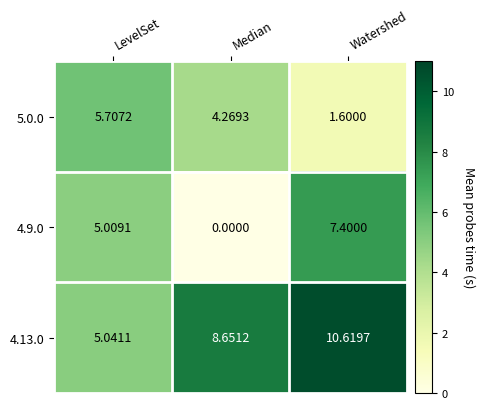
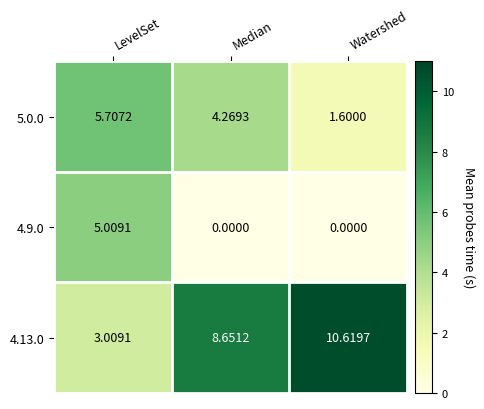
4.9.0, Watershed: 7.4000 -> 0.0000
4.13.0, LevelSet: 5.0411 -> 3.0091
